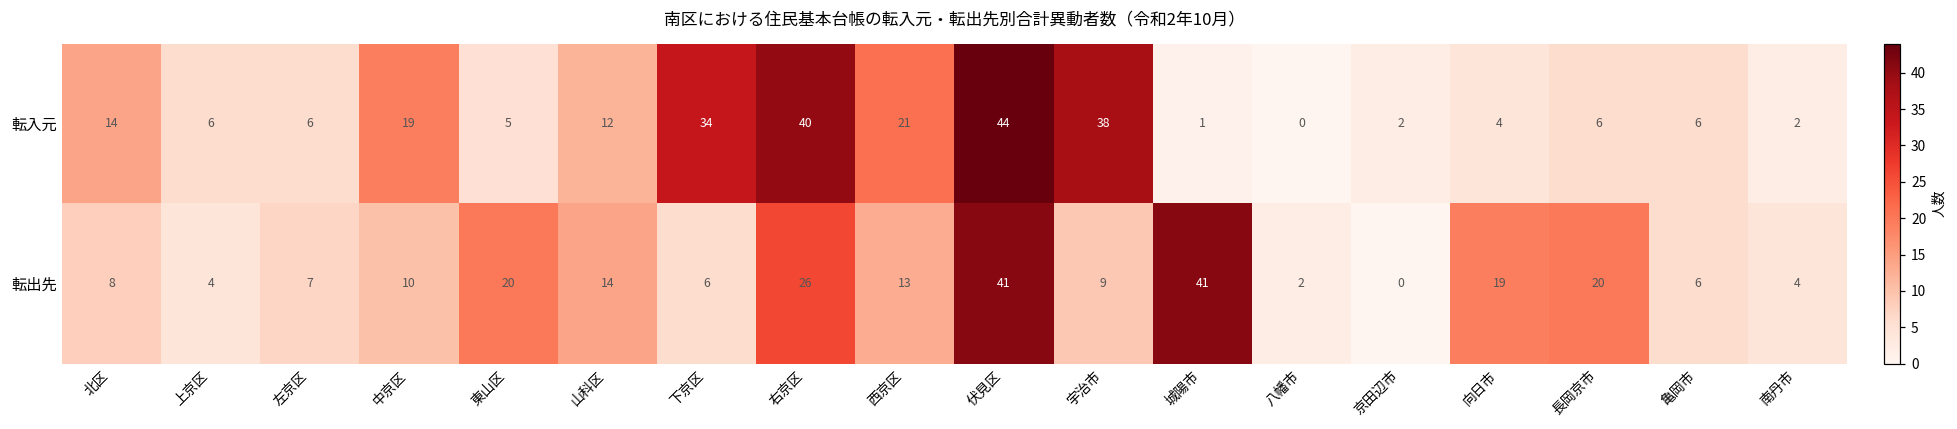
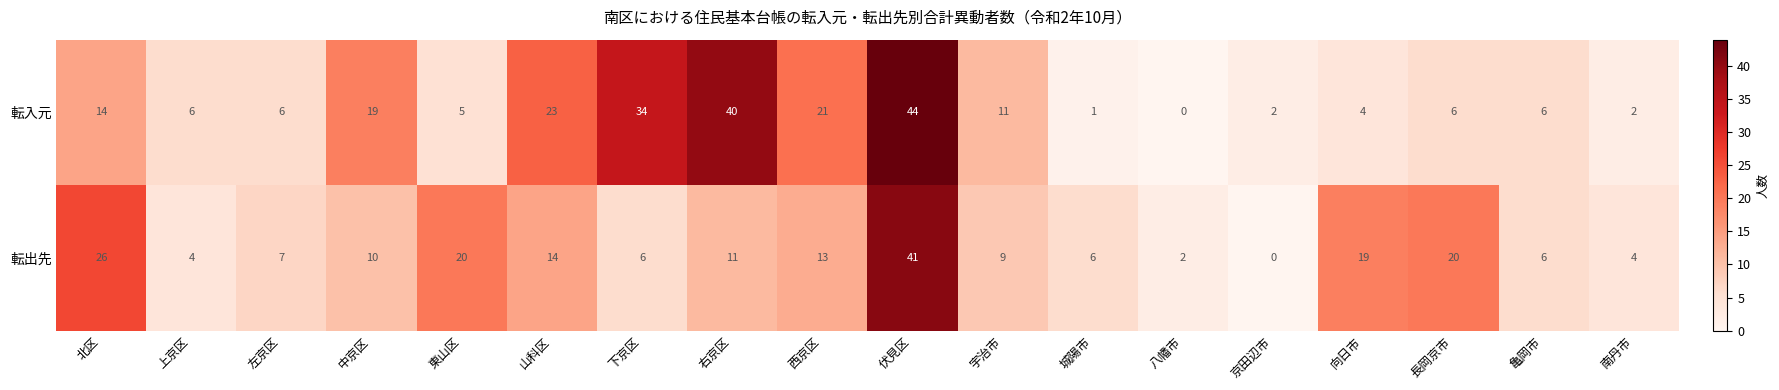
転入元, 山科区: 12 -> 23
転入元, 宇治市: 38 -> 11
転出先, 北区: 8 -> 26
転出先, 右京区: 26 -> 11
転出先, 城陽市: 41 -> 6
